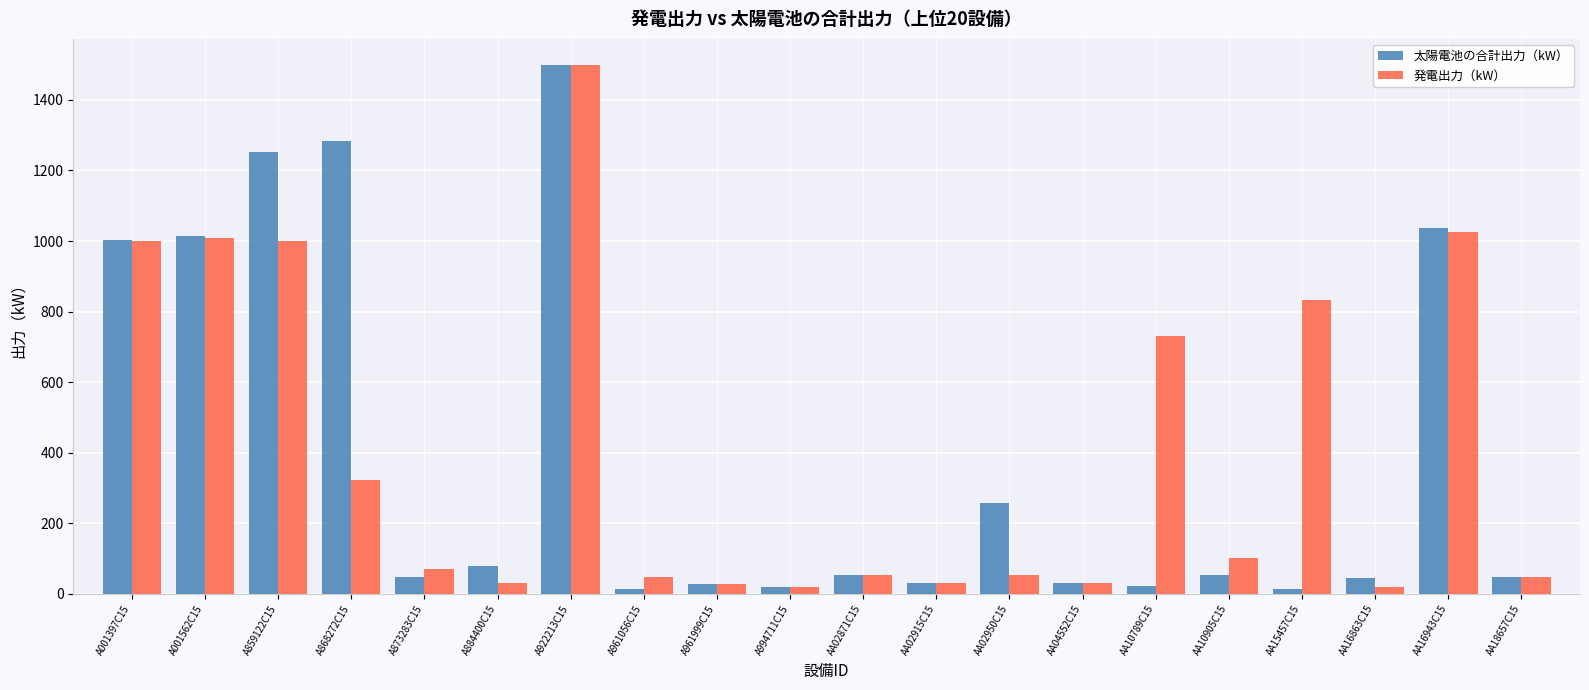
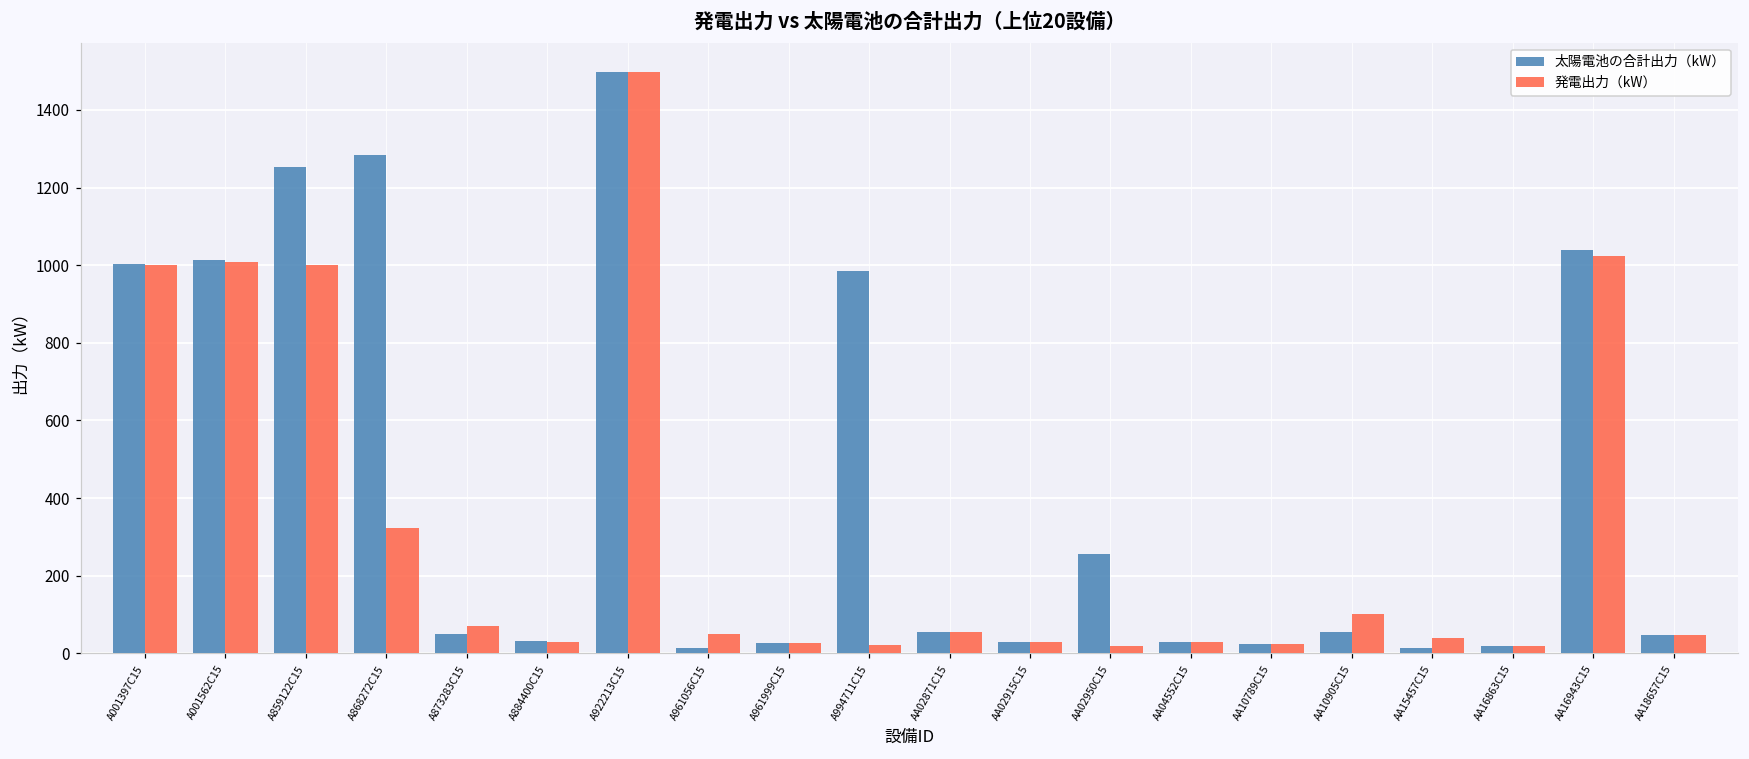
太陽電池の合計出力（kW）, A884400C15: 80 -> 30
太陽電池の合計出力（kW）, A994711C15: 20 -> 980
発電出力（kW）, AA02950C15: 50 -> 20
発電出力（kW）, AA10789C15: 730 -> 20
発電出力（kW）, AA15457C15: 830 -> 40
太陽電池の合計出力（kW）, AA16863C15: 50 -> 20
